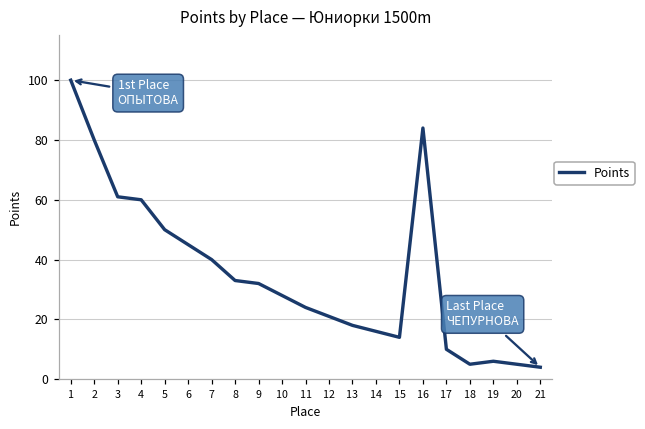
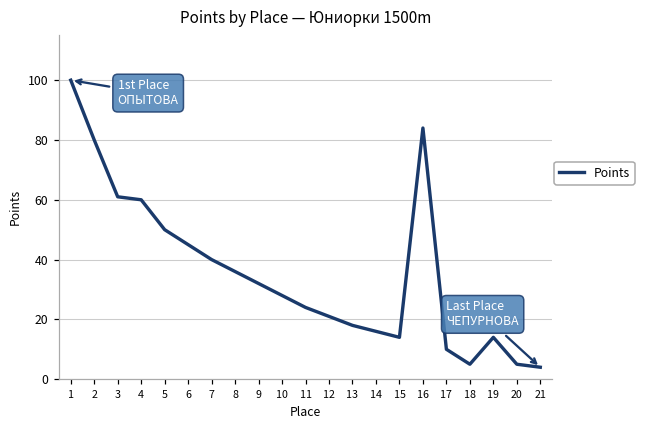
8: 33 -> 36
19: 6 -> 14
